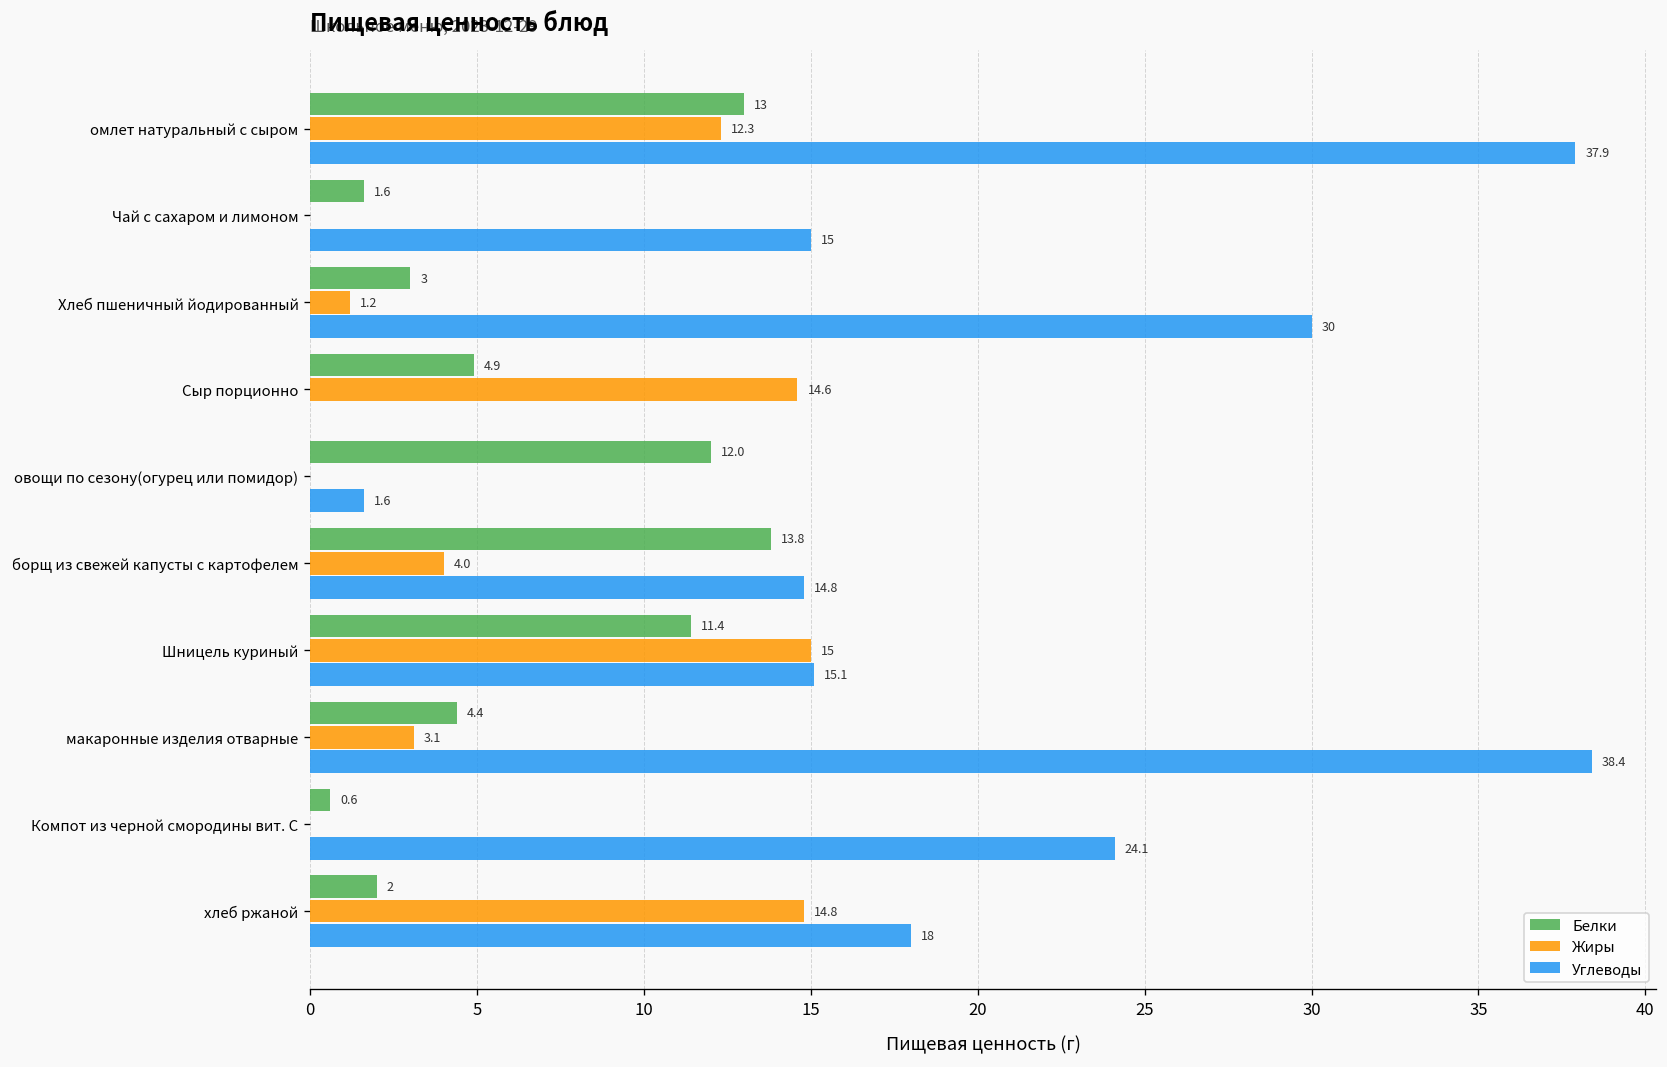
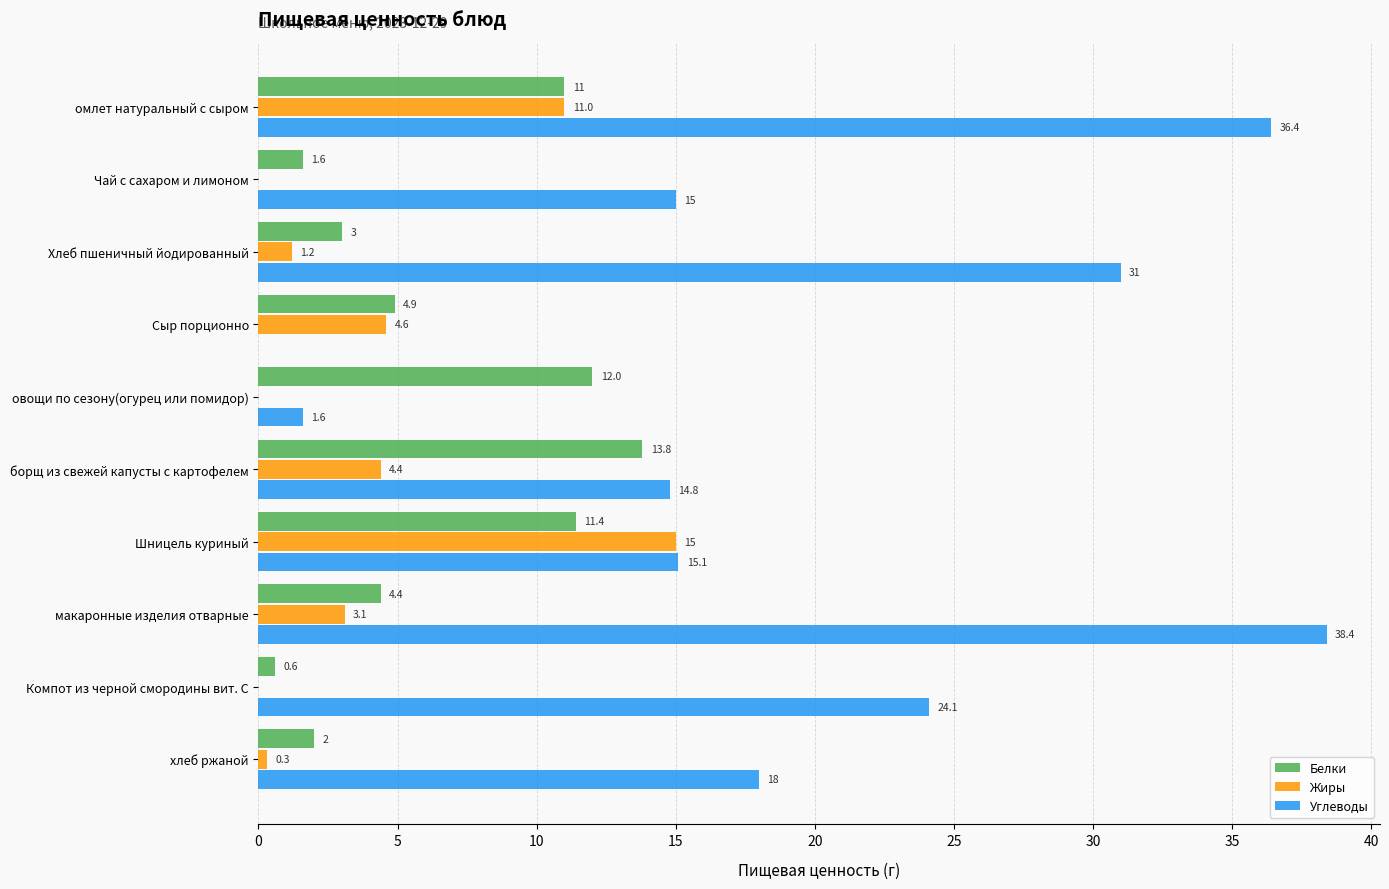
Белки, омлет натуральный с сыром: 13 -> 11
Жиры, омлет натуральный с сыром: 12.3 -> 11.0
Углеводы, омлет натуральный с сыром: 37.9 -> 36.4
Углеводы, Хлеб пшеничный йодированный: 30 -> 31
Жиры, Сыр порционно: 14.6 -> 4.6
Жиры, борщ из свежей капусты с картофелем: 4.0 -> 4.4
Жиры, хлеб ржаной: 14.8 -> 0.3
